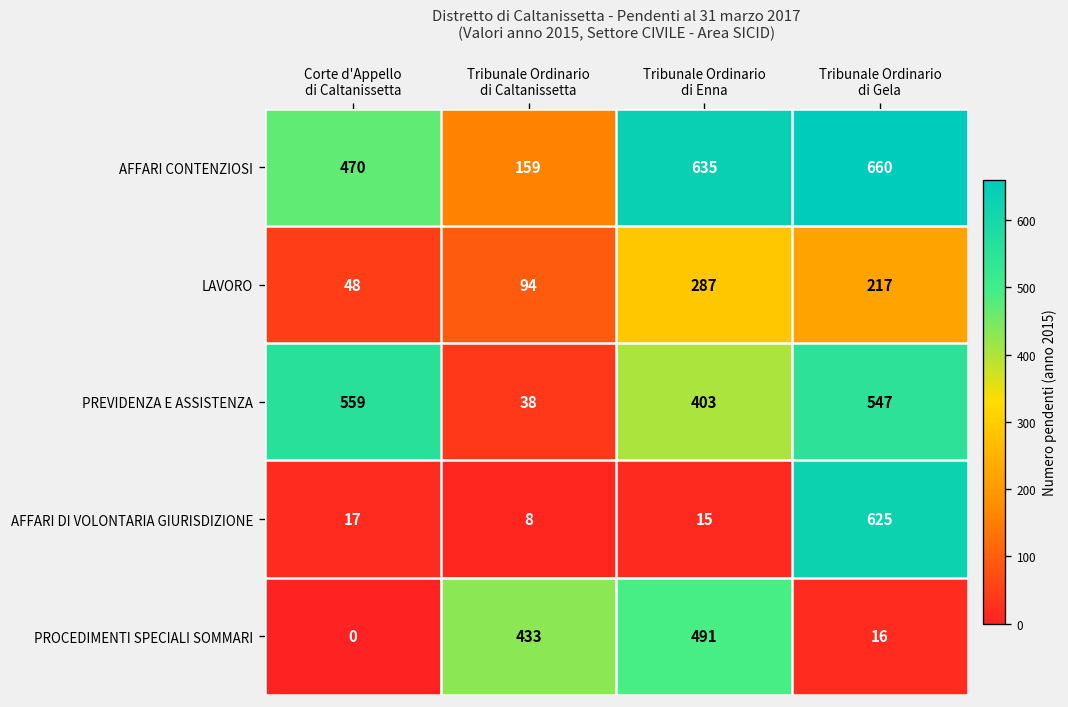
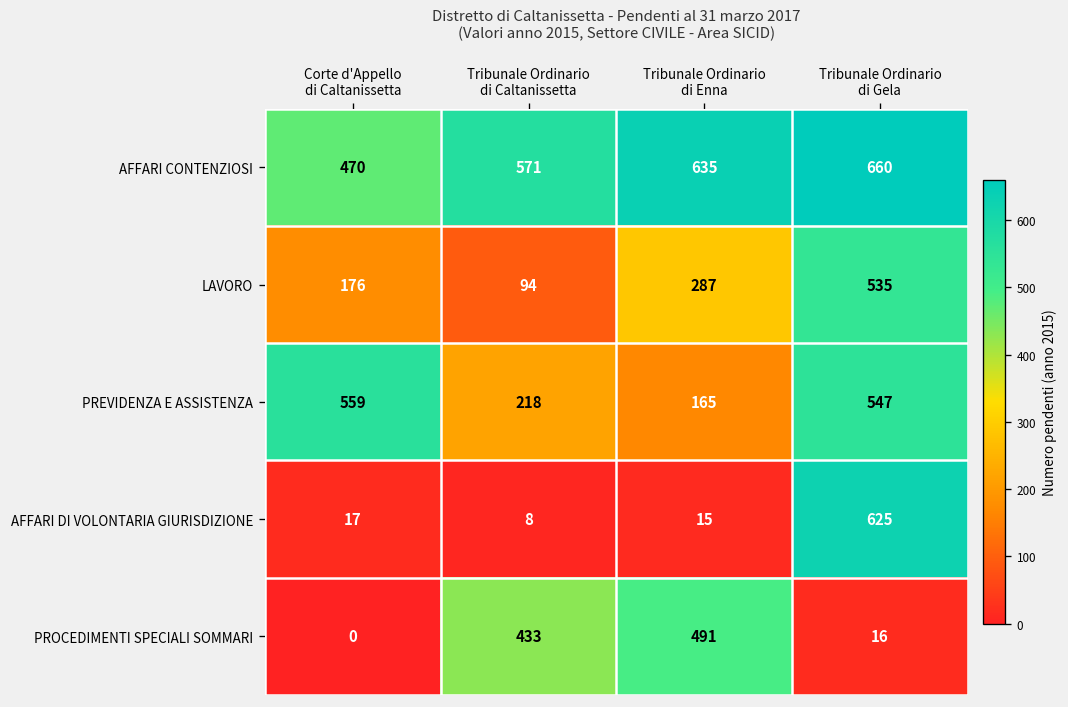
AFFARI CONTENZIOSI, Tribunale Ordinario di Caltanissetta: 159 -> 571
LAVORO, Corte d'Appello di Caltanissetta: 48 -> 176
LAVORO, Tribunale Ordinario di Gela: 217 -> 535
PREVIDENZA E ASSISTENZA, Tribunale Ordinario di Caltanissetta: 38 -> 218
PREVIDENZA E ASSISTENZA, Tribunale Ordinario di Enna: 403 -> 165
